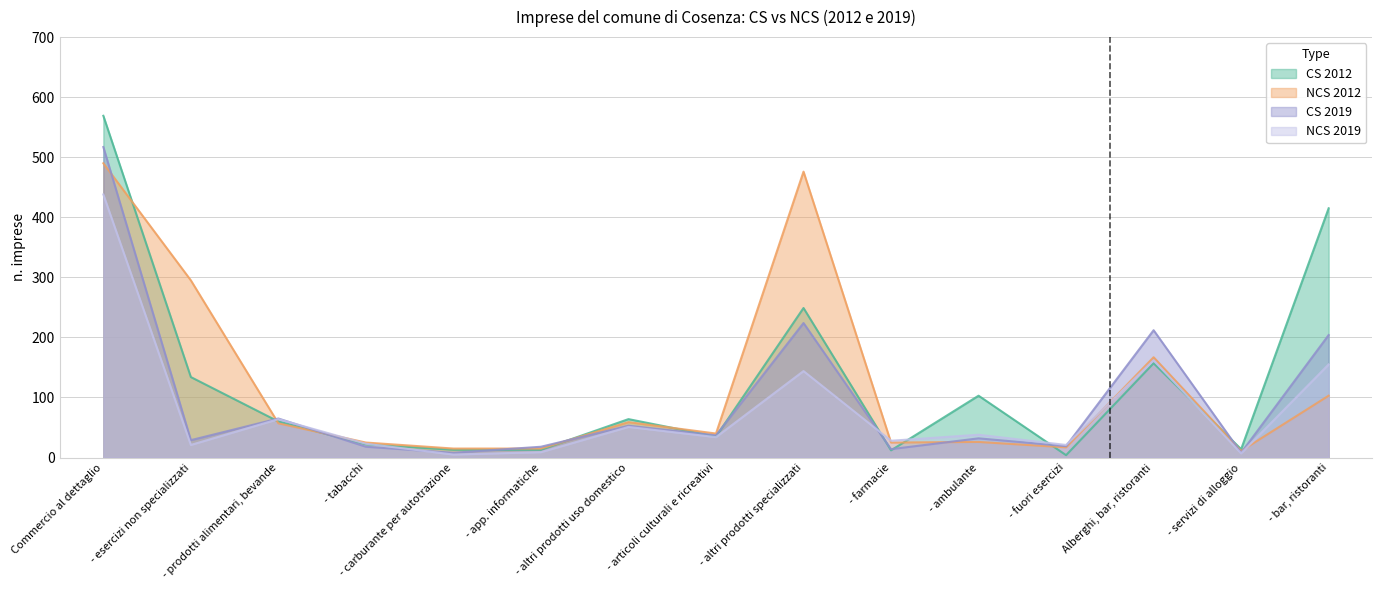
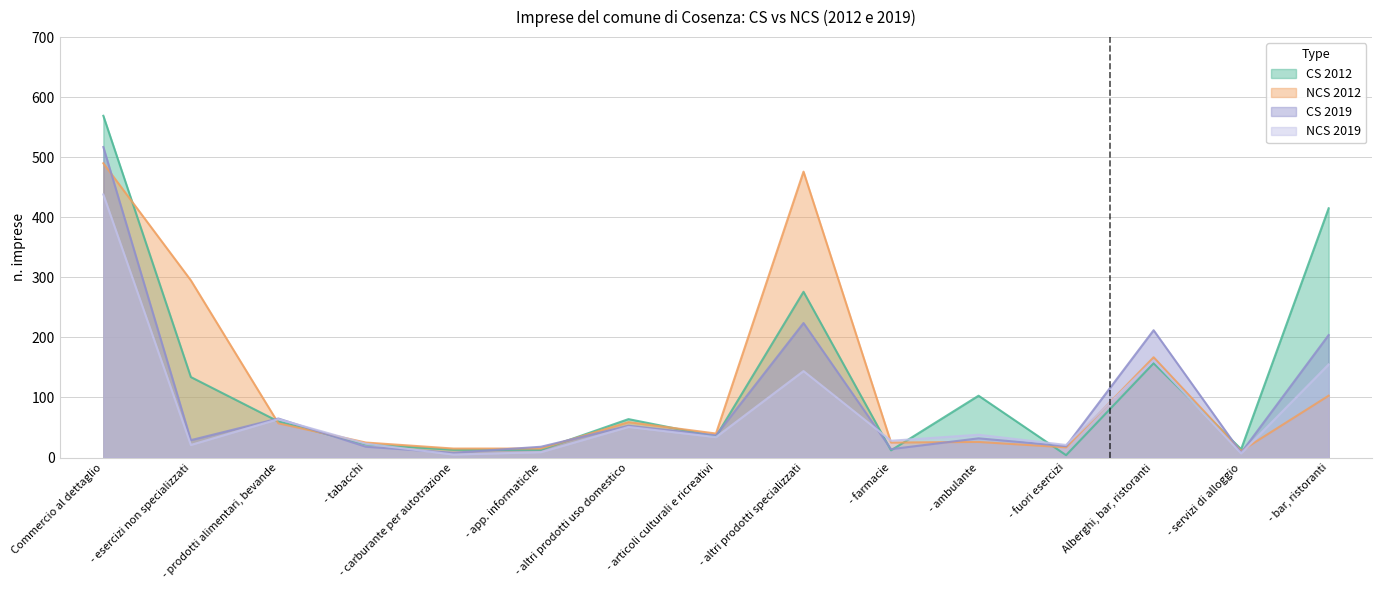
CS 2012, - altri prodotti specializzati: 250 -> 280
